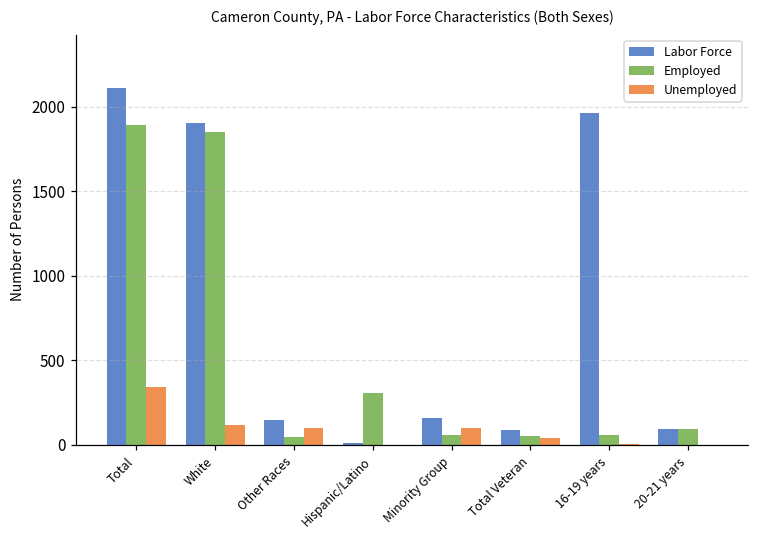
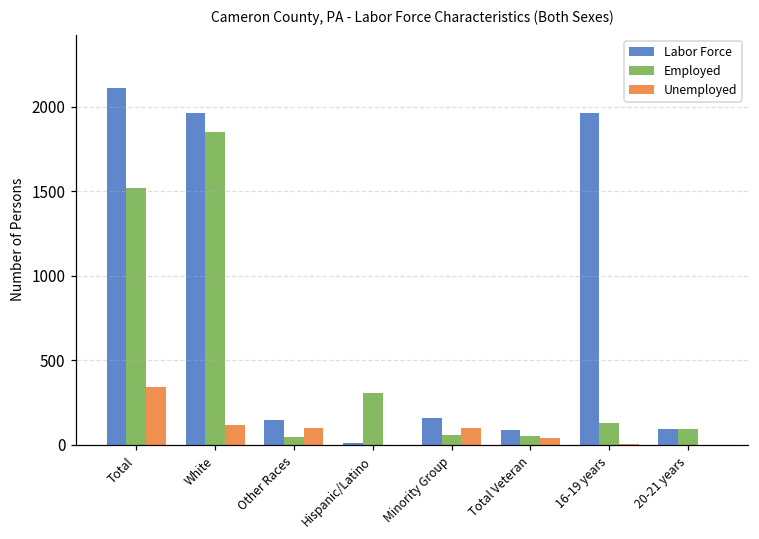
Employed, Total: 1890 -> 1520
Labor Force, White: 1910 -> 1960
Employed, 16-19 years: 60 -> 130
